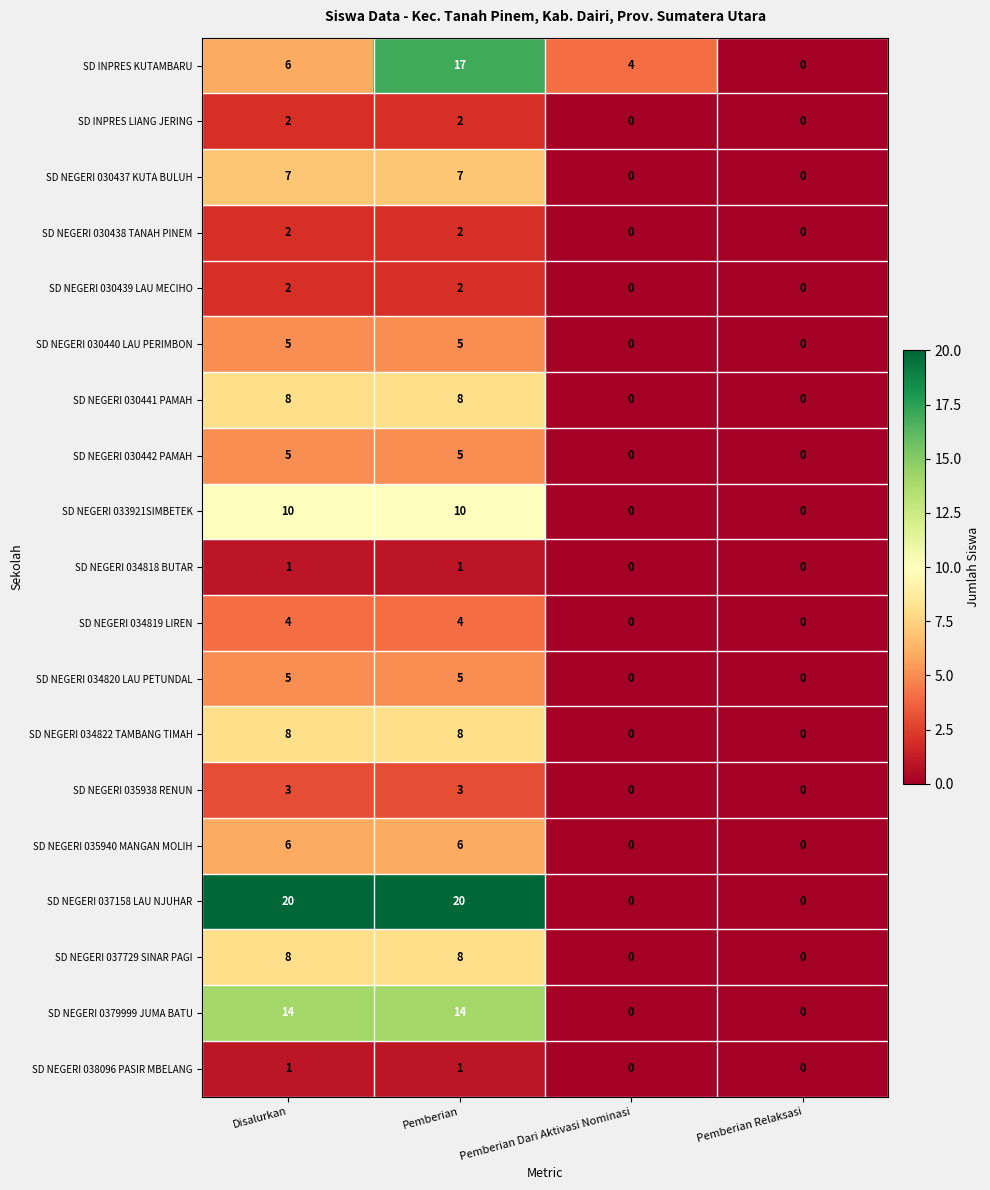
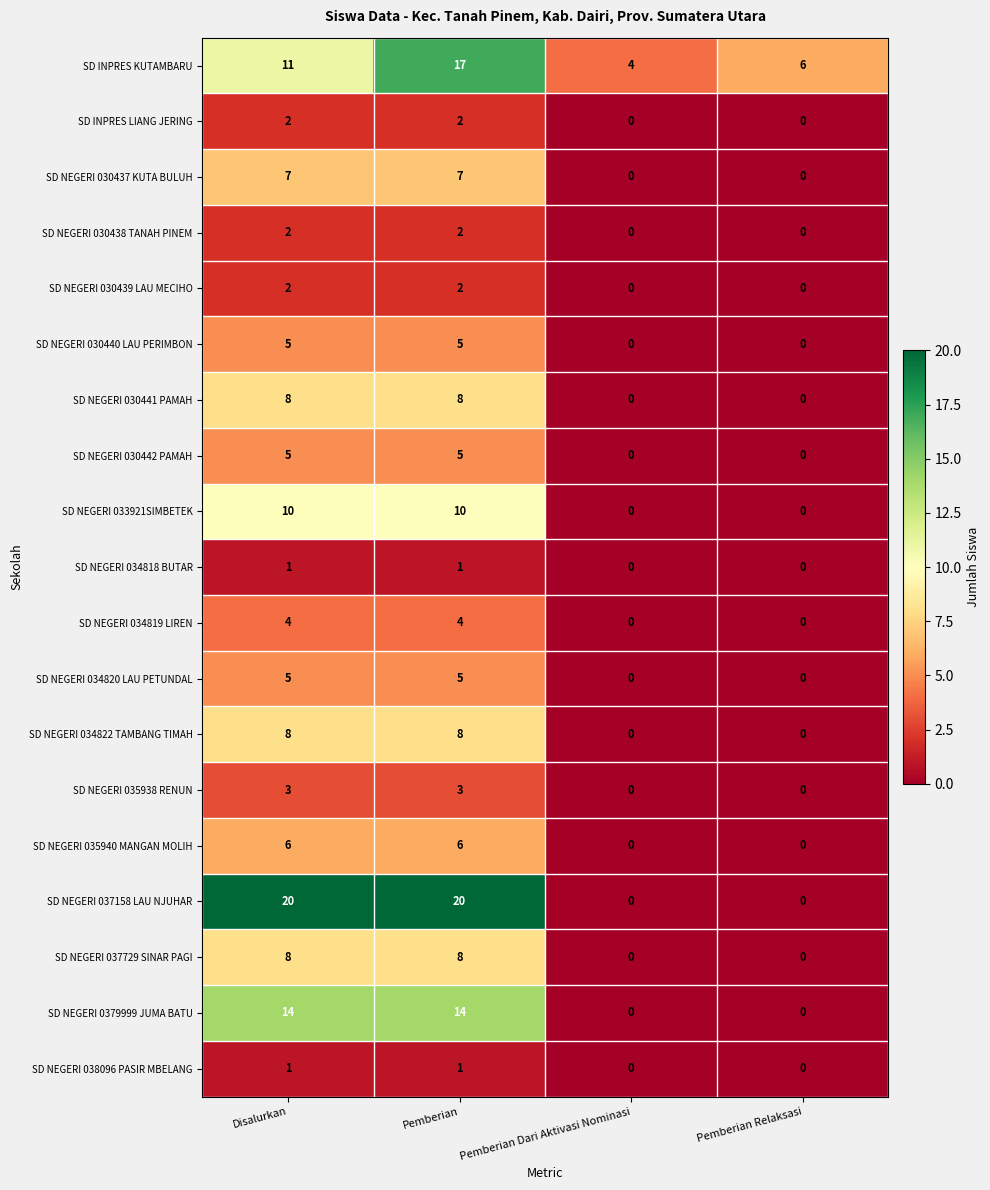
SD INPRES KUTAMBARU, Disalurkan: 6 -> 11
SD INPRES KUTAMBARU, Pemberian Relaksasi: 0 -> 6
